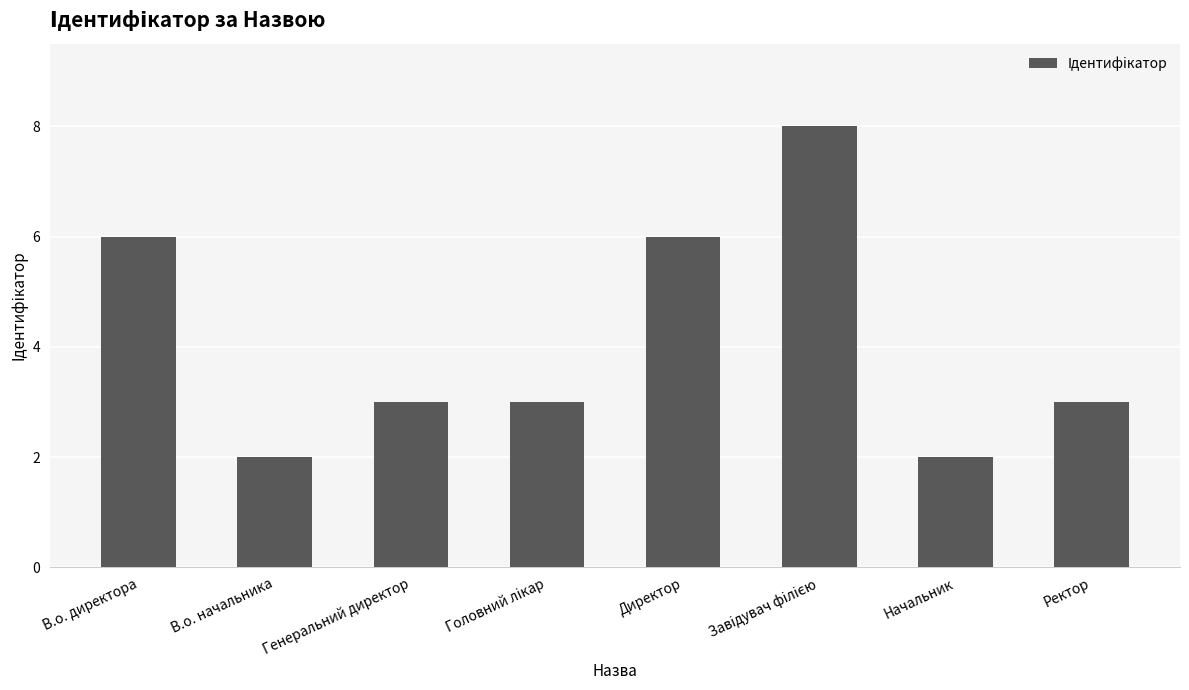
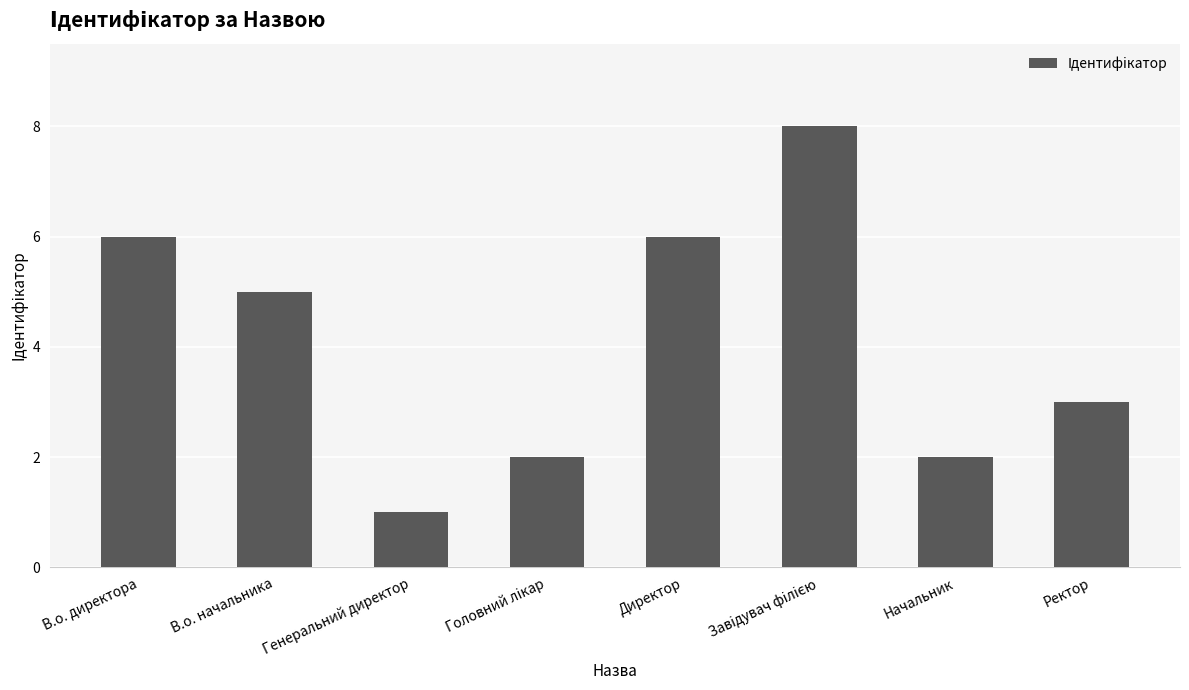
В.о. начальника: 2 -> 5
Генеральний директор: 3 -> 1
Головний лікар: 3 -> 2
